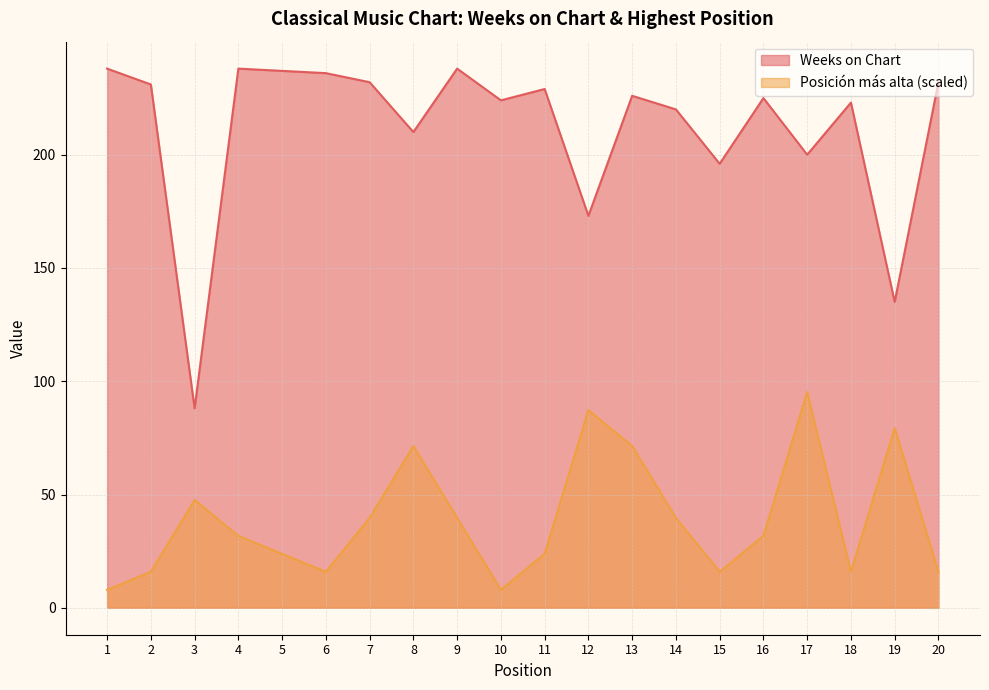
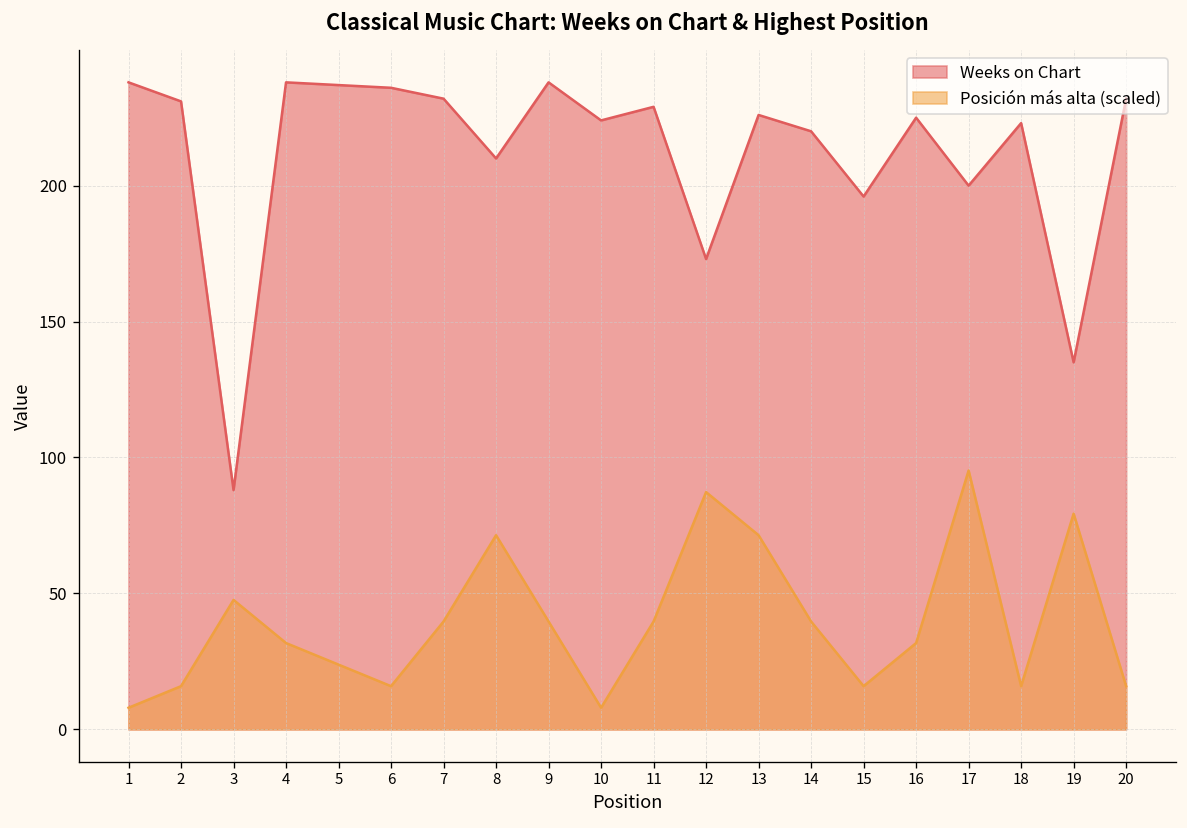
Posición más alta (scaled), 11: 24 -> 40
